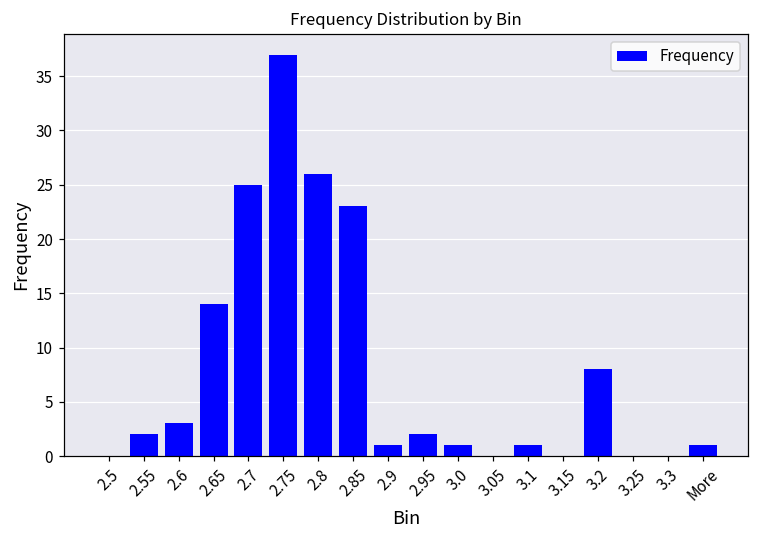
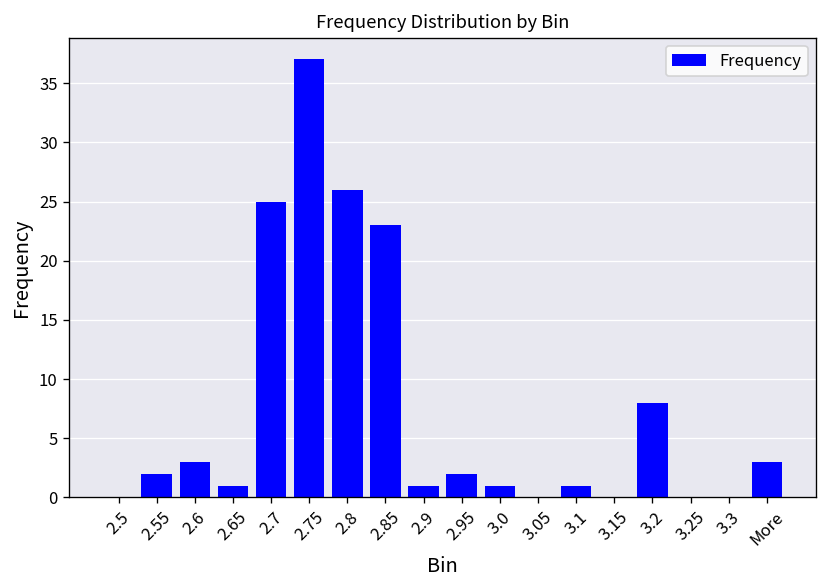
2.65: 14 -> 1
More: 1 -> 3
